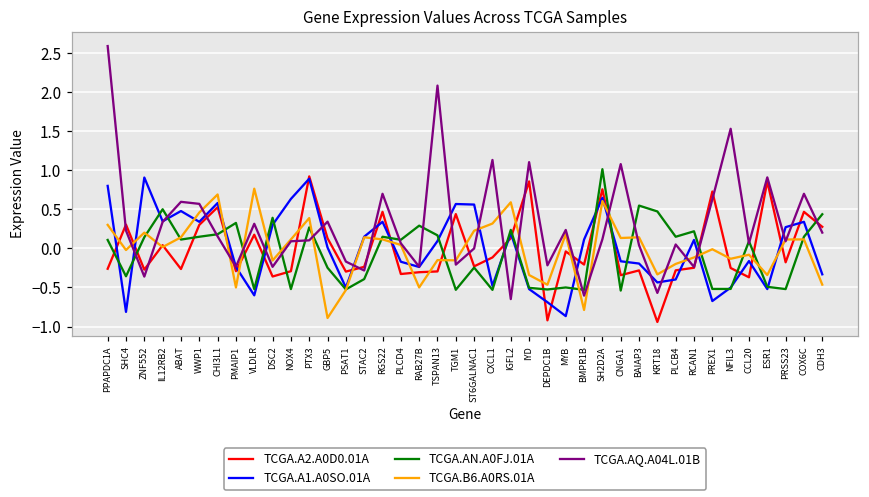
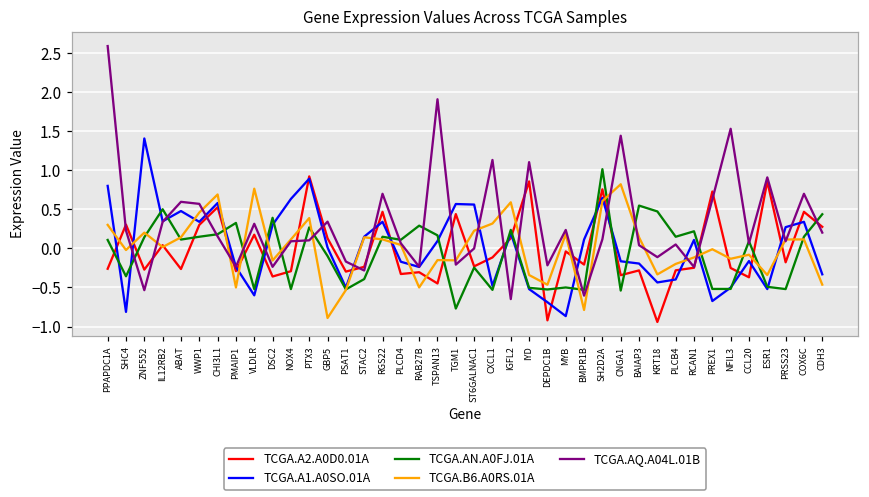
TCGA.A1.A0SO.01A, ZNF552: 0.9 -> 1.4
TCGA.AQ.A04L.01B, ZNF552: -0.4 -> -0.5
TCGA.AN.A0FJ.01A, GBP5: -0.2 -> -0.1
TCGA.A2.A0D0.01A, TSPAN13: -0.3 -> -0.4
TCGA.AQ.A04L.01B, TSPAN13: 2.1 -> 1.9
TCGA.AN.A0FJ.01A, TGM1: -0.5 -> -0.8
TCGA.B6.A0RS.01A, CNGA1: 0.1 -> 0.8
TCGA.AQ.A04L.01B, CNGA1: 1.1 -> 1.4
TCGA.AQ.A04L.01B, KRT18: -0.6 -> -0.1
